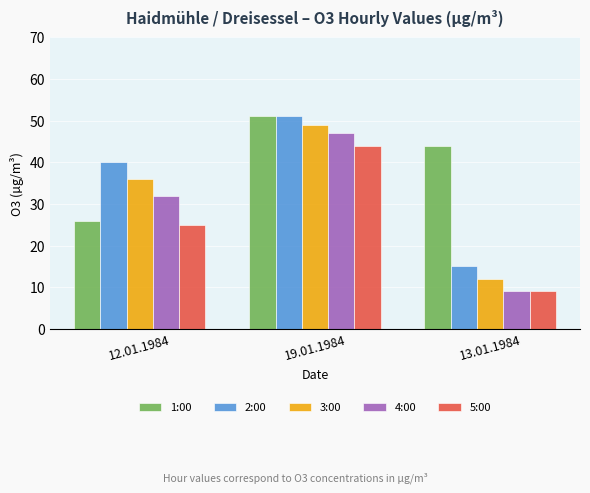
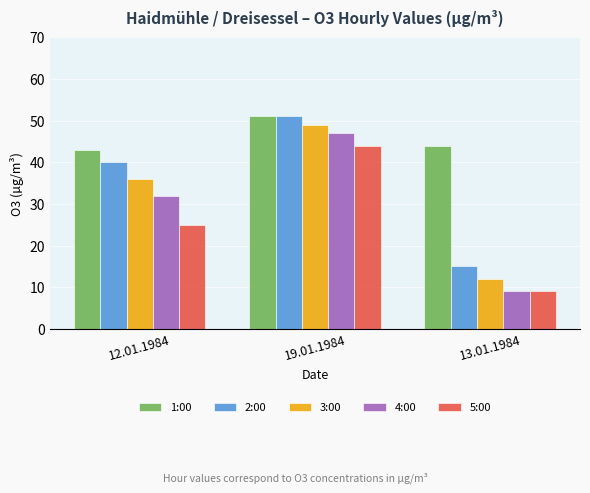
1:00, 12.01.1984: 26 -> 43
